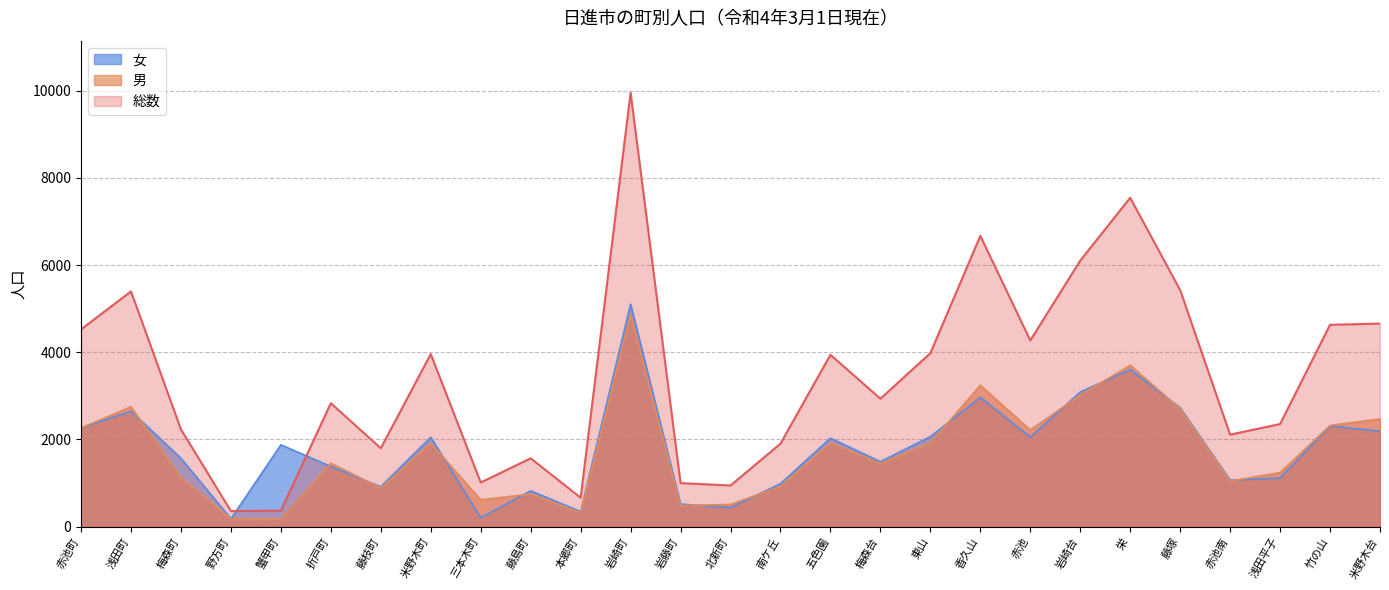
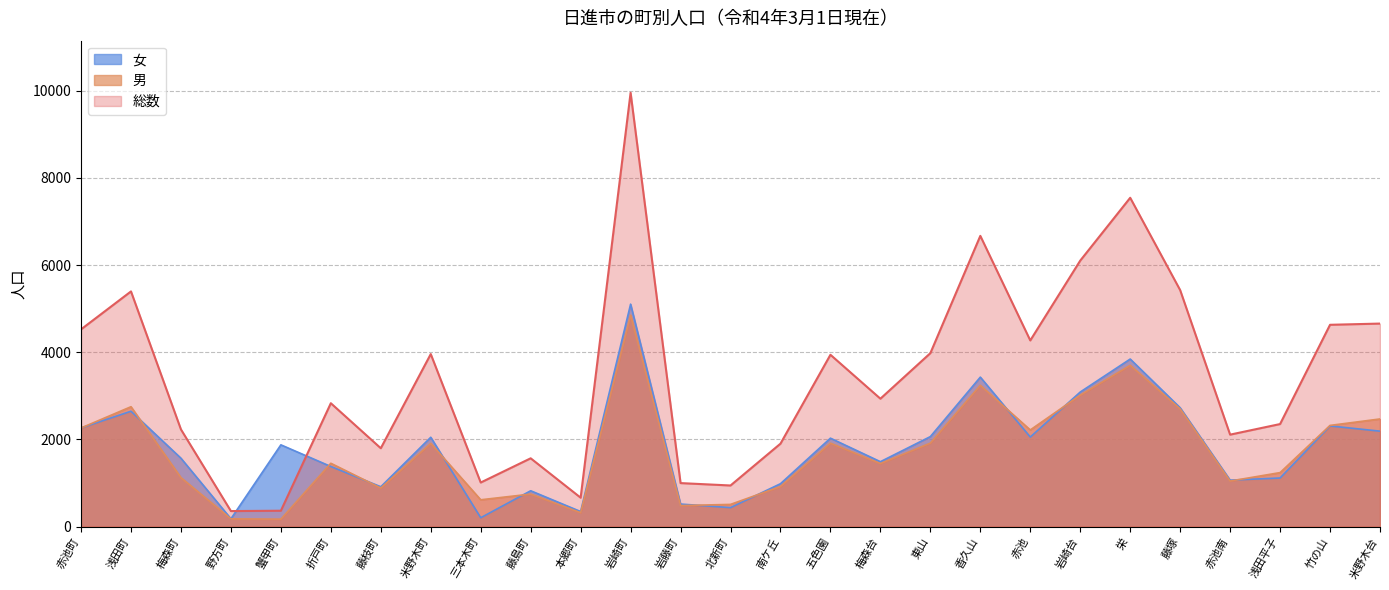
女, 香久山: 3000 -> 3400
女, 栄: 3600 -> 3800
